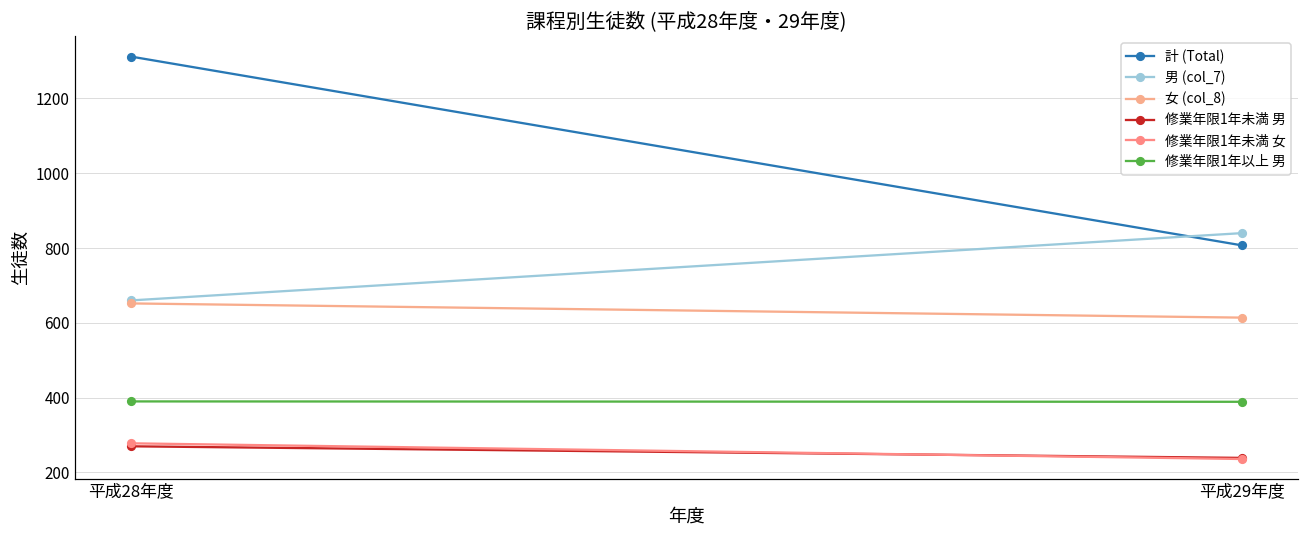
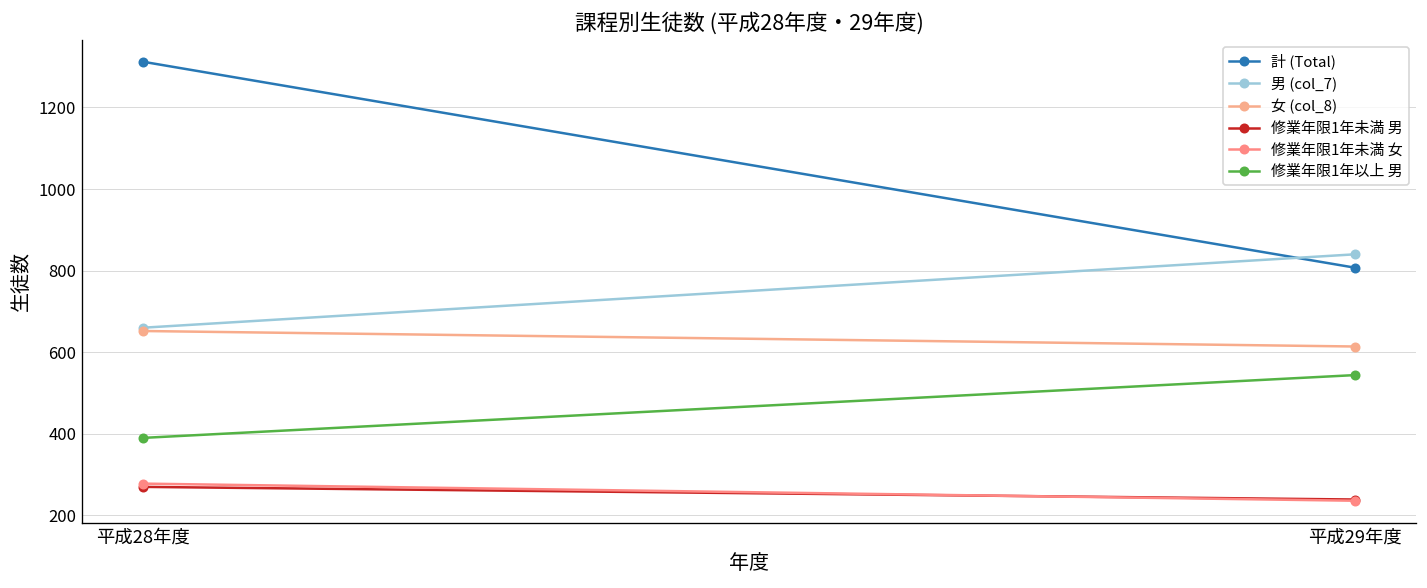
修業年限1年以上 男, 平成29年度: 390 -> 540
